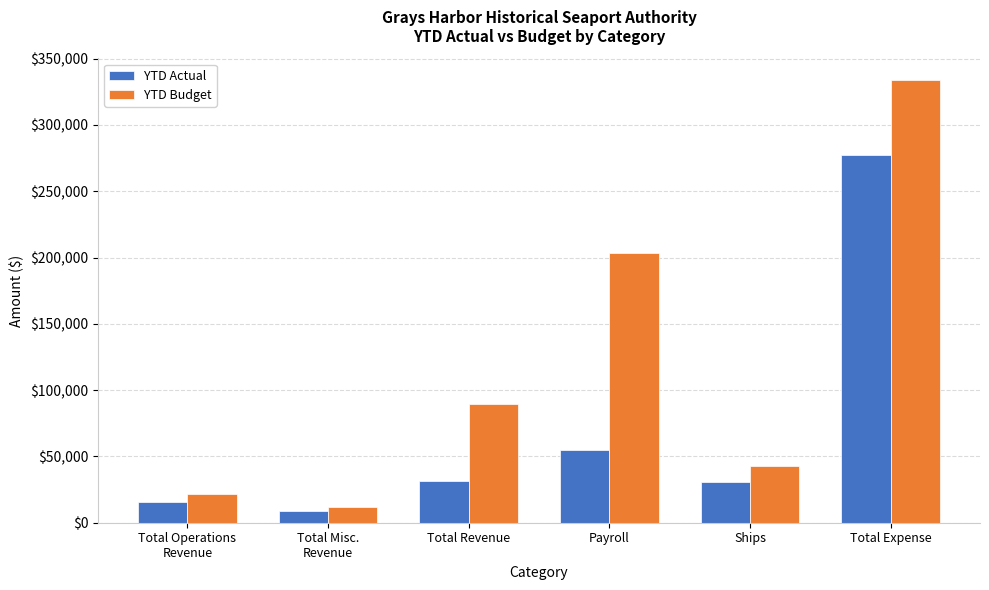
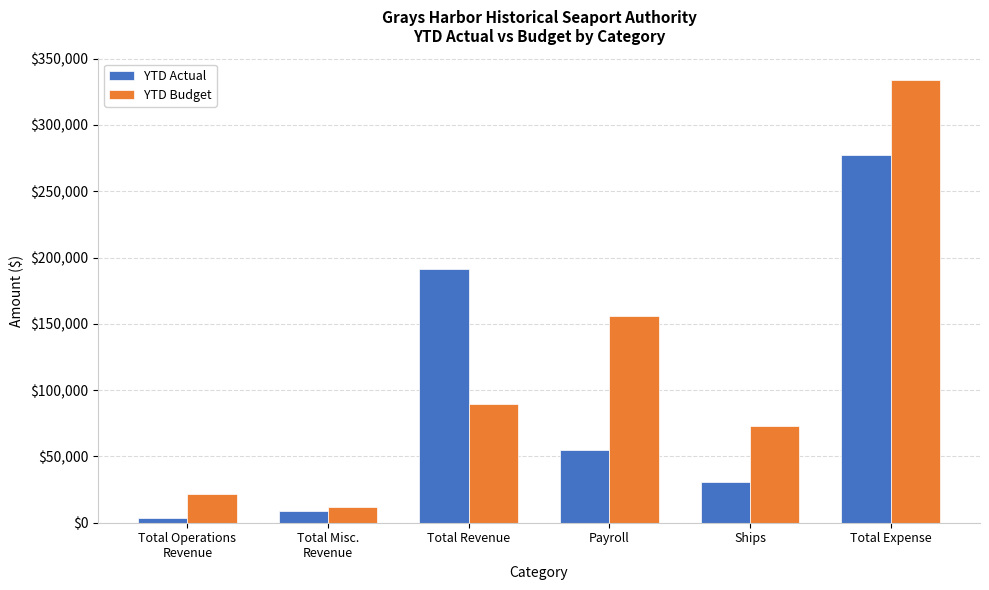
YTD Actual, Total Operations Revenue: $16,000 -> $4,000
YTD Actual, Total Revenue: $31,000 -> $192,000
YTD Budget, Payroll: $203,000 -> $156,000
YTD Budget, Ships: $43,000 -> $73,000
